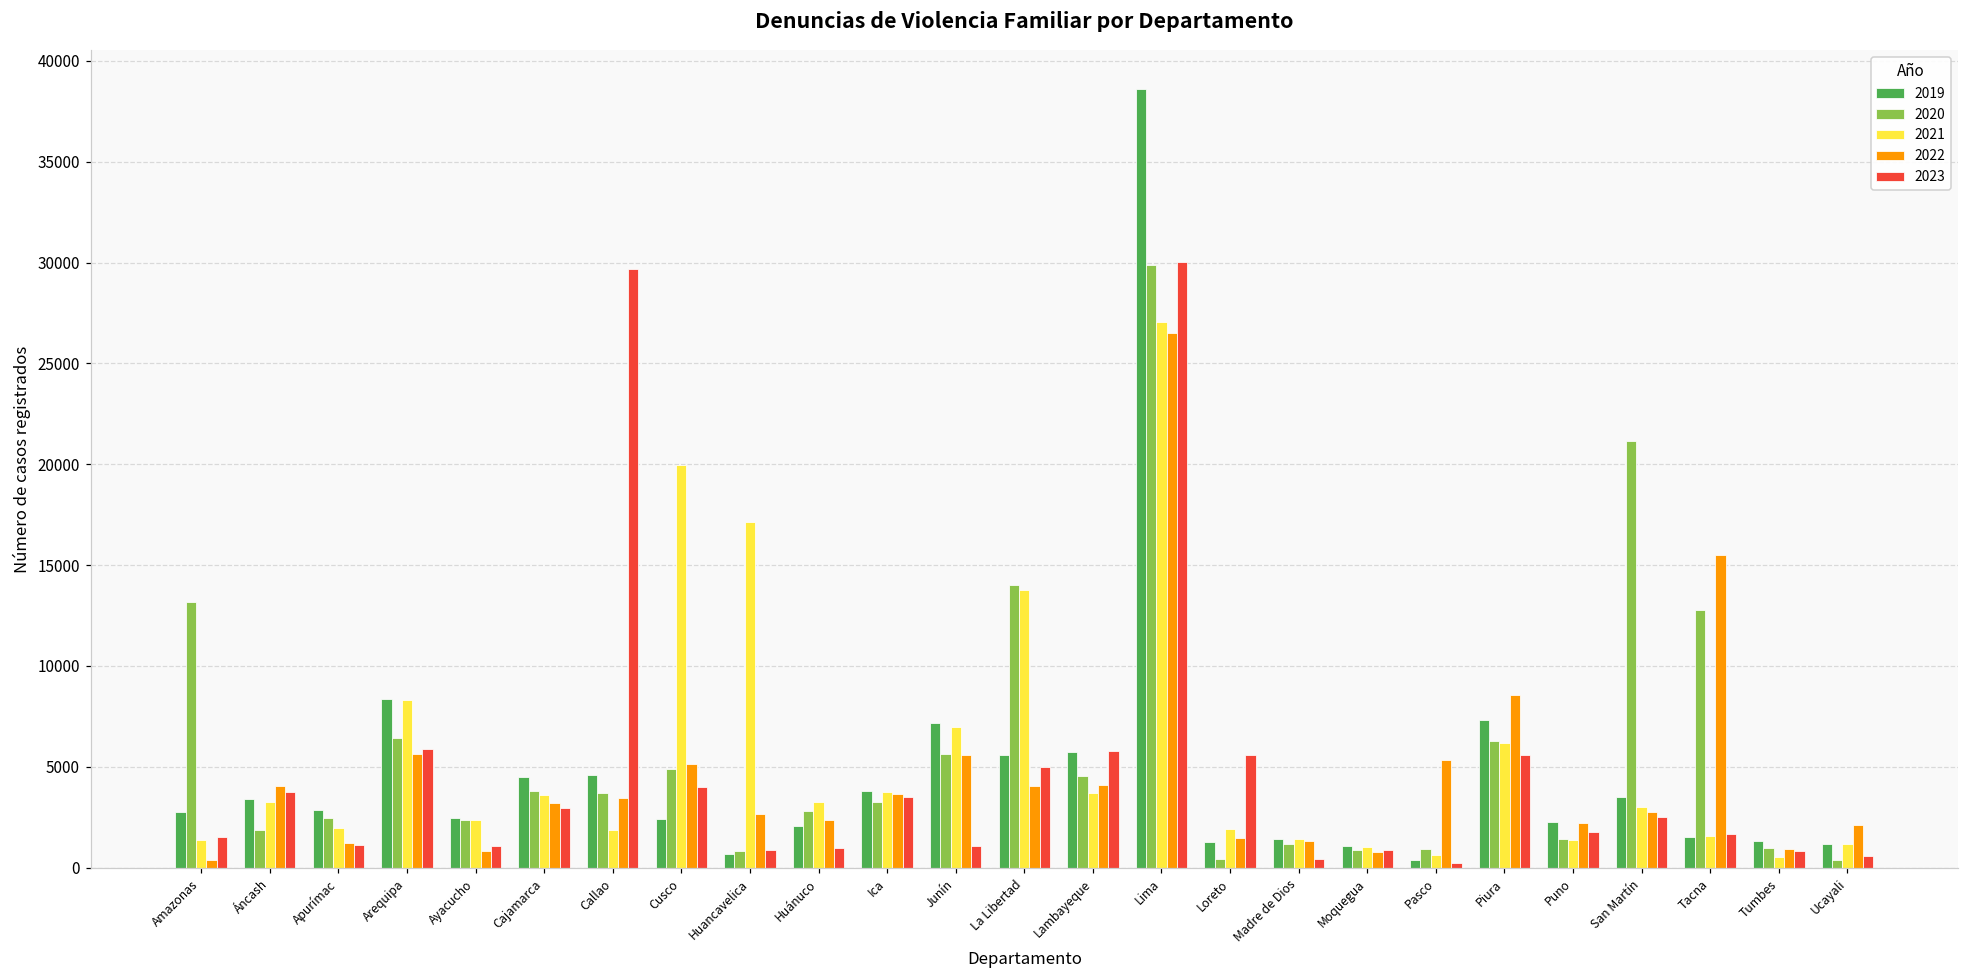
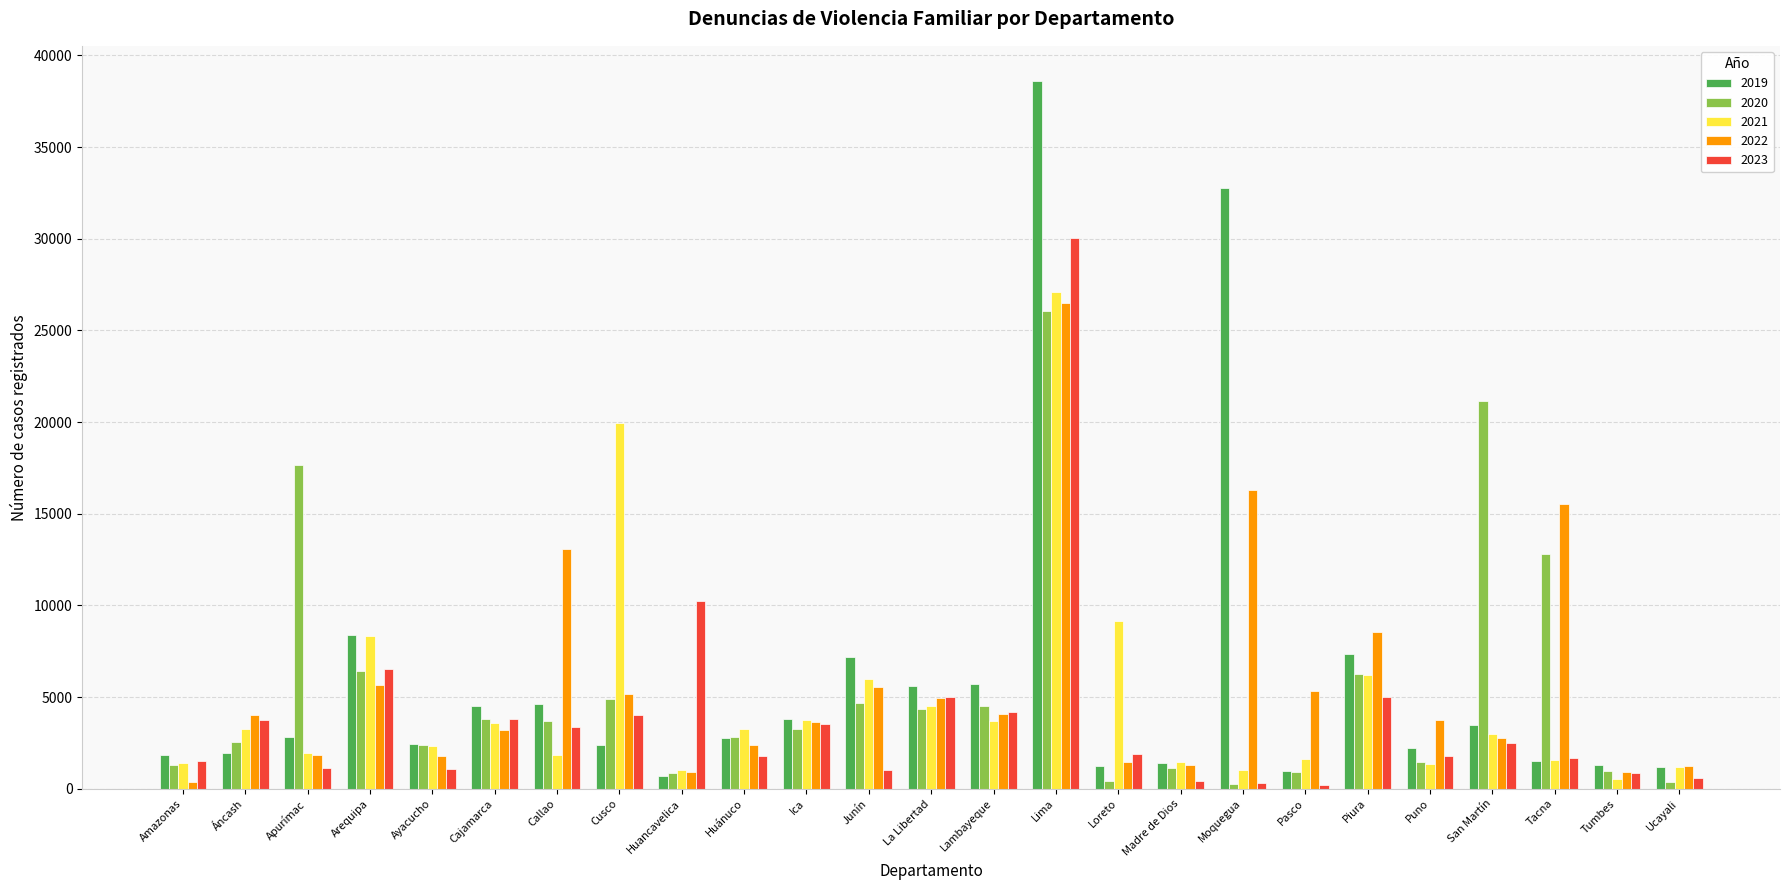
2019, Amazonas: 2800 -> 1900
2020, Amazonas: 13100 -> 1300
2019, Áncash: 3400 -> 2000
2020, Áncash: 1900 -> 2500
2020, Apurímac: 2500 -> 17700
2022, Apurímac: 1200 -> 1800
2023, Arequipa: 5900 -> 6500
2022, Ayacucho: 800 -> 1800
2023, Cajamarca: 3000 -> 3800
2022, Callao: 3500 -> 13100
2023, Callao: 29700 -> 3400
2021, Huancavelica: 17100 -> 1000
2022, Huancavelica: 2600 -> 900
2023, Huancavelica: 900 -> 10200
2019, Huánuco: 2100 -> 2800
2023, Huánuco: 1000 -> 1800
2020, Junín: 5600 -> 4600
2021, Junín: 7000 -> 6000
2020, La Libertad: 14000 -> 4300
2021, La Libertad: 13800 -> 4500
2022, La Libertad: 4100 -> 4900
2023, Lambayeque: 5800 -> 4200
2020, Lima: 29900 -> 26100
2021, Loreto: 1900 -> 9100
2023, Loreto: 5600 -> 1900
2019, Moquegua: 1100 -> 32800
2020, Moquegua: 900 -> 200
2022, Moquegua: 800 -> 16300
2023, Moquegua: 900 -> 300
2019, Pasco: 400 -> 1000
2021, Pasco: 600 -> 1600
2023, Piura: 5600 -> 5000
2022, Puno: 2200 -> 3800
2022, Ucayali: 2100 -> 1200
